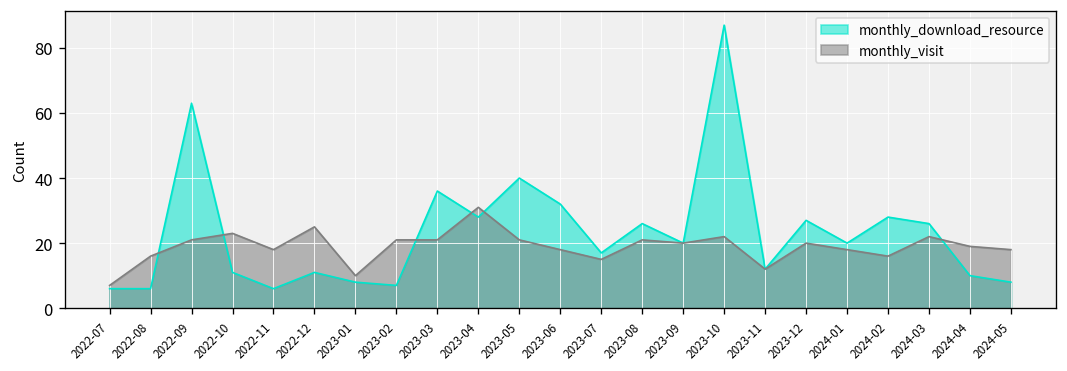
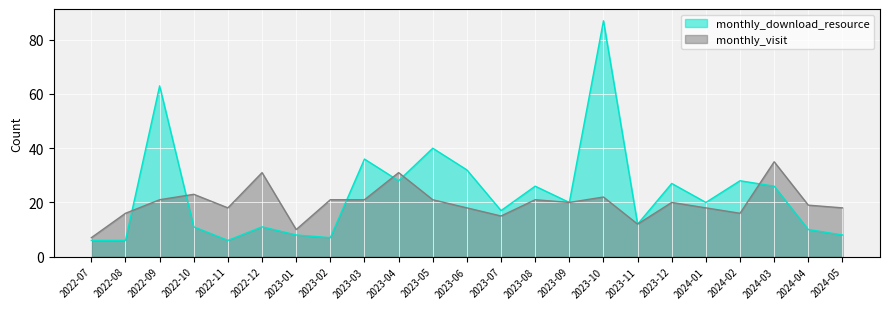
monthly_visit, 2022-12: 25 -> 31
monthly_visit, 2024-03: 22 -> 35
